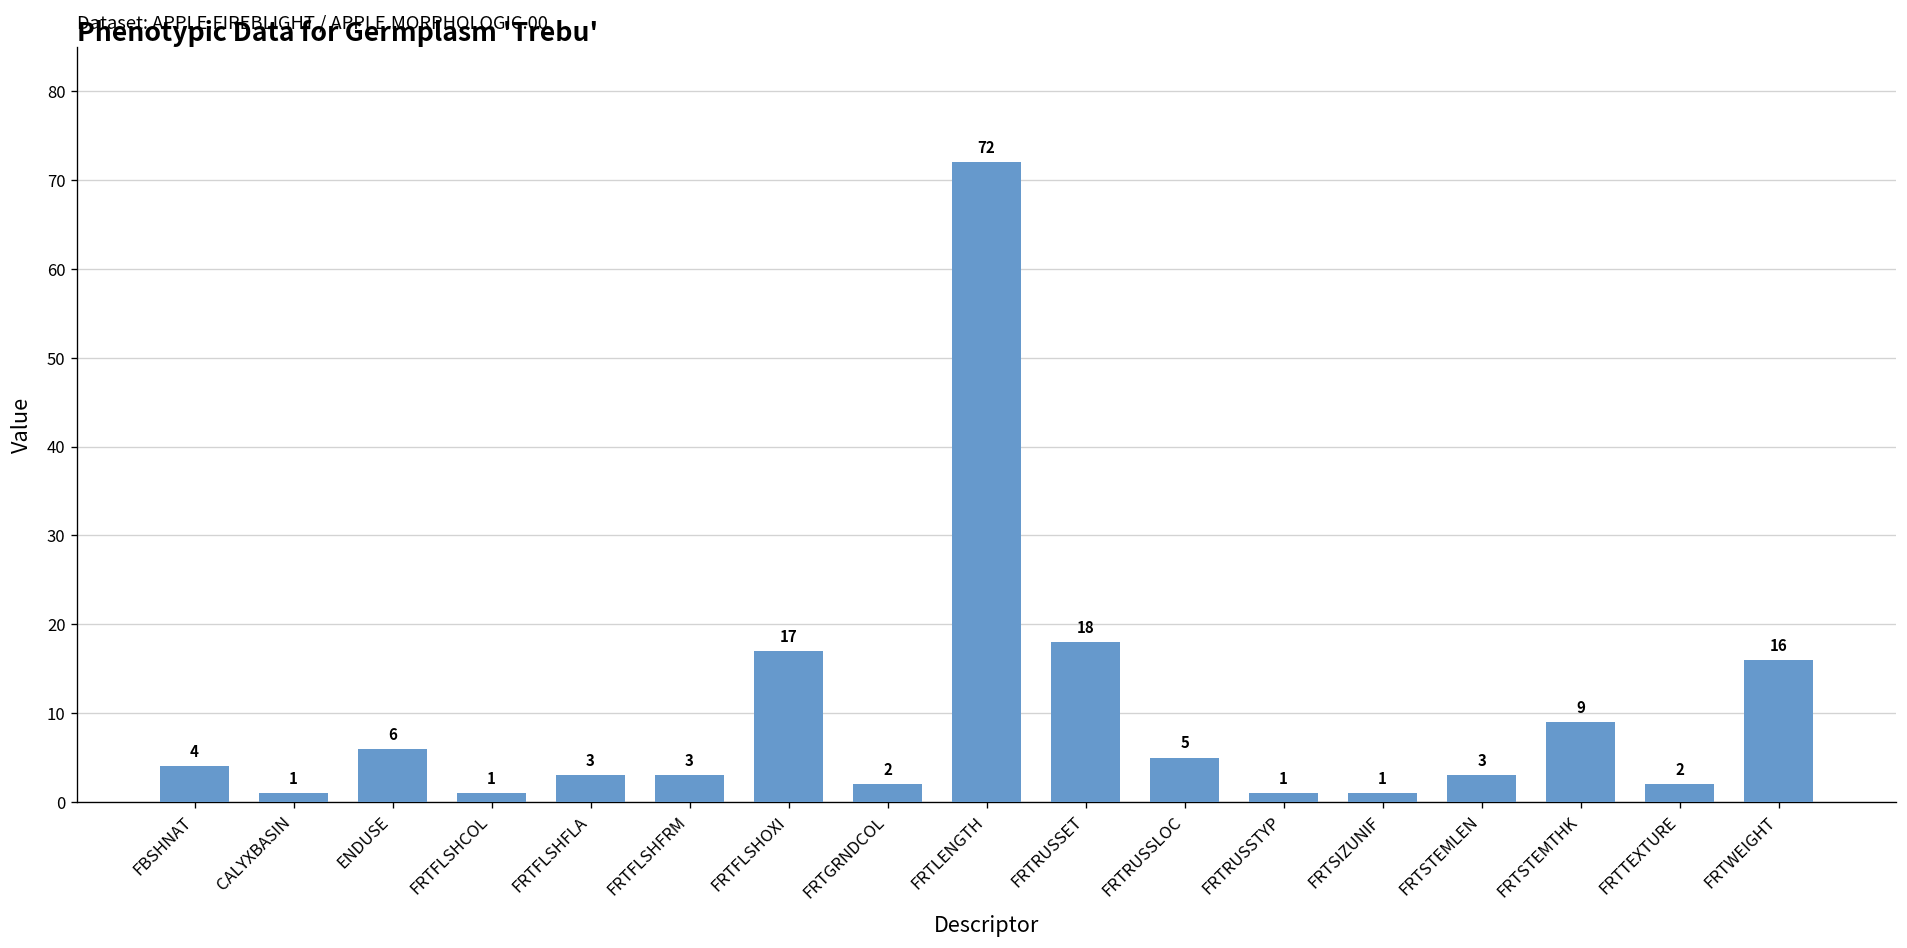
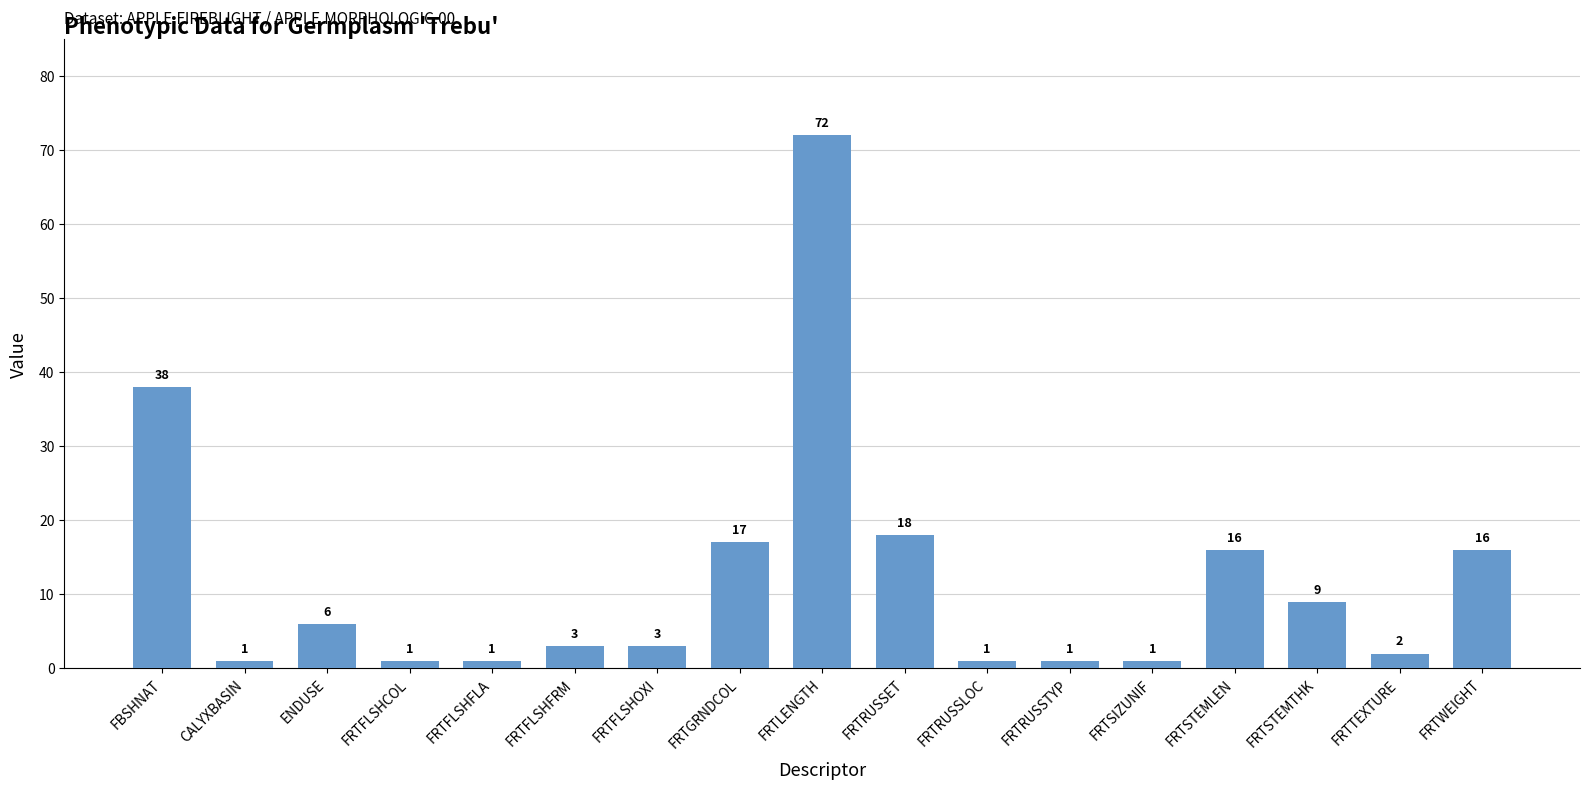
FBSHNAT: 4 -> 38
FRTFLSHFLA: 3 -> 1
FRTFLSHOXI: 17 -> 3
FRTGRNDCOL: 2 -> 17
FRTRUSSLOC: 5 -> 1
FRTSTEMLEN: 3 -> 16
